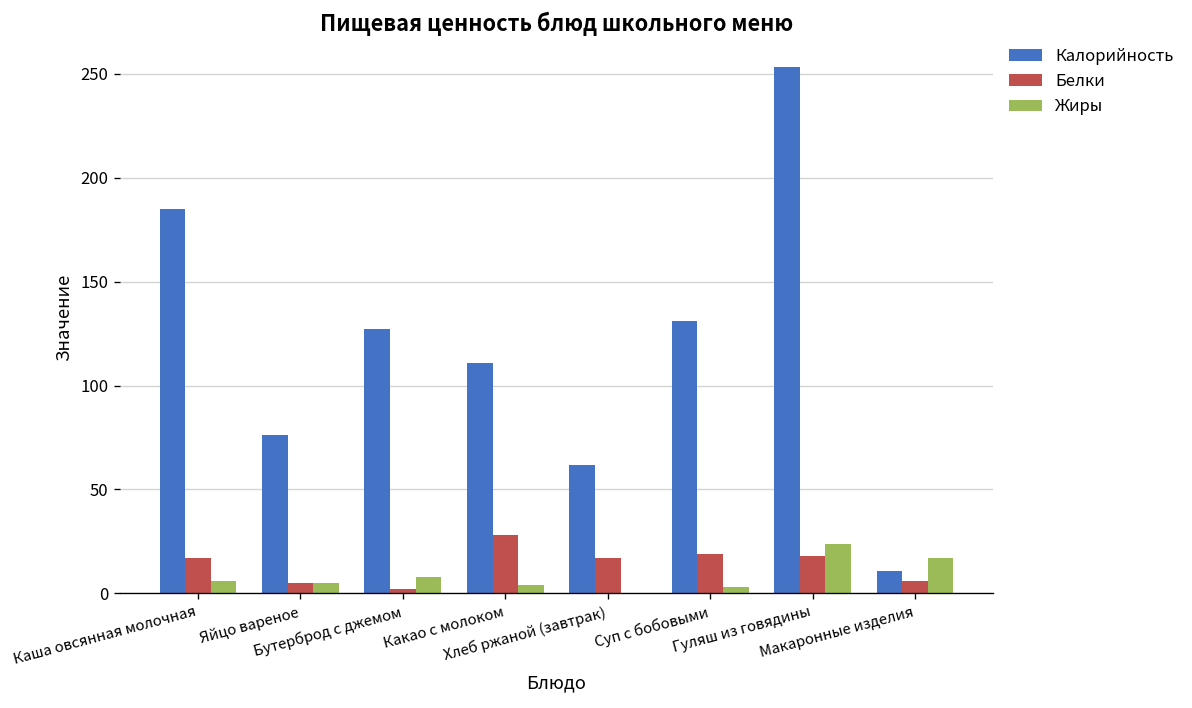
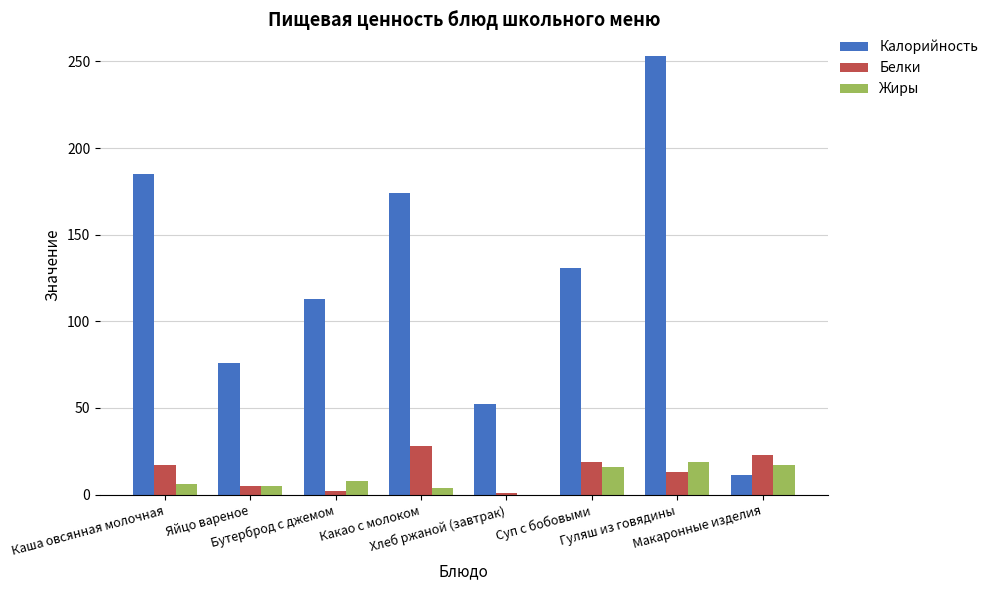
Калорийность, Бутерброд с джемом: 127 -> 113
Калорийность, Какао с молоком: 111 -> 174
Калорийность, Хлеб ржаной (завтрак): 62 -> 52
Белки, Хлеб ржаной (завтрак): 17 -> 1
Жиры, Суп с бобовыми: 3 -> 16
Белки, Гуляш из говядины: 18 -> 13
Жиры, Гуляш из говядины: 24 -> 19
Белки, Макаронные изделия: 6 -> 23
